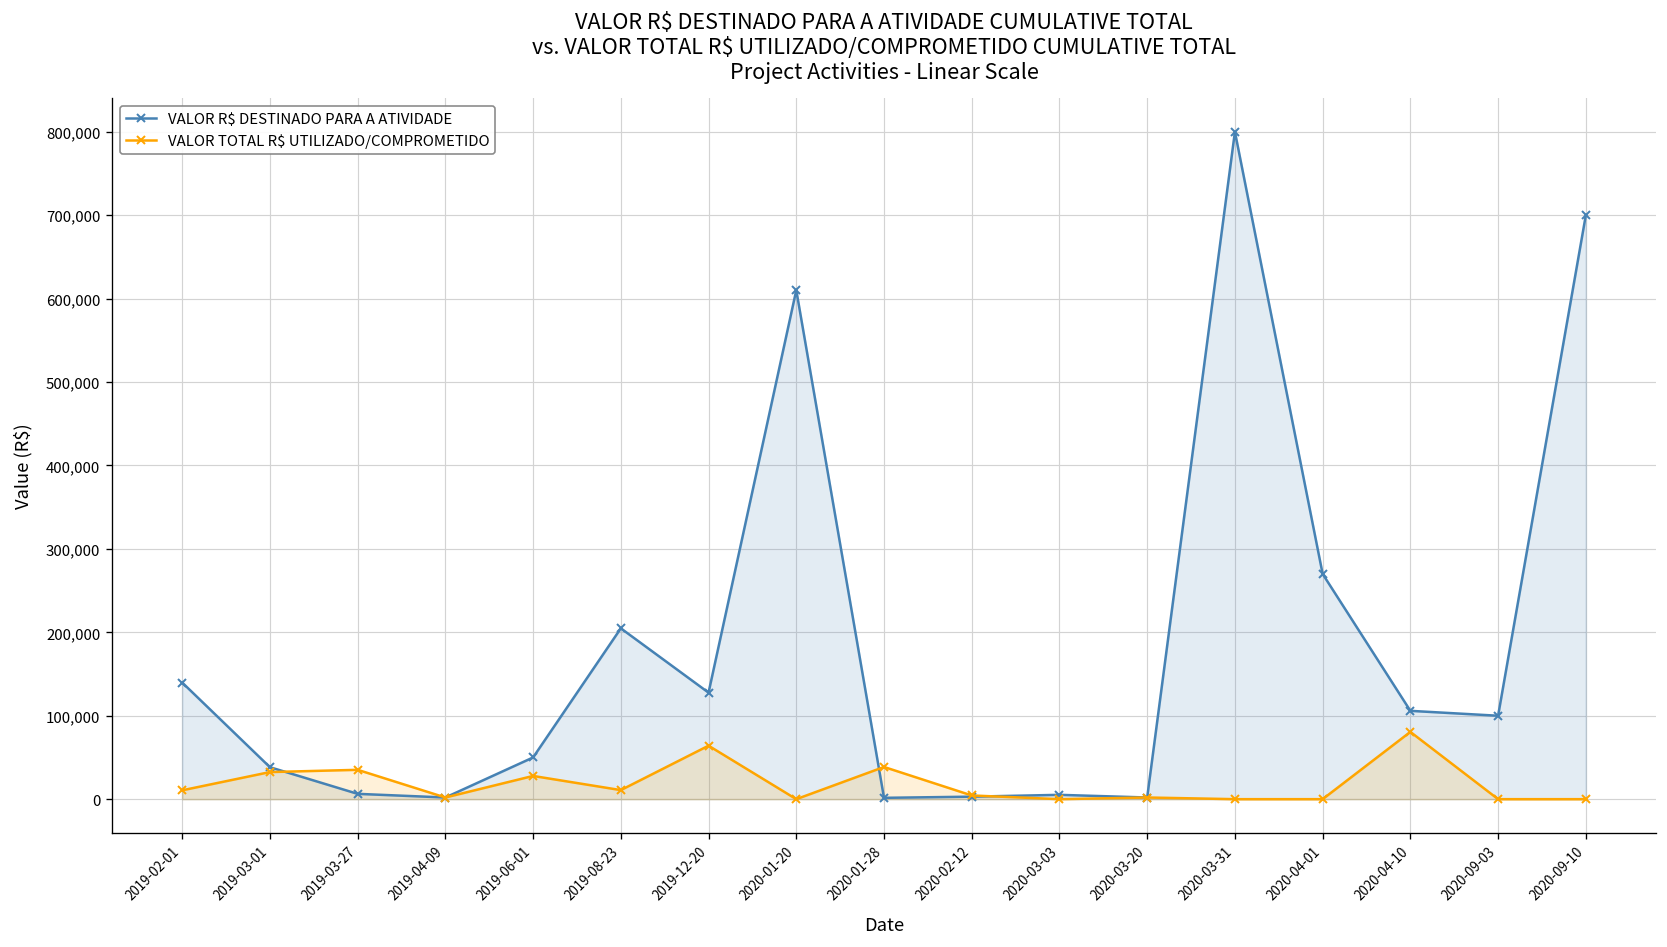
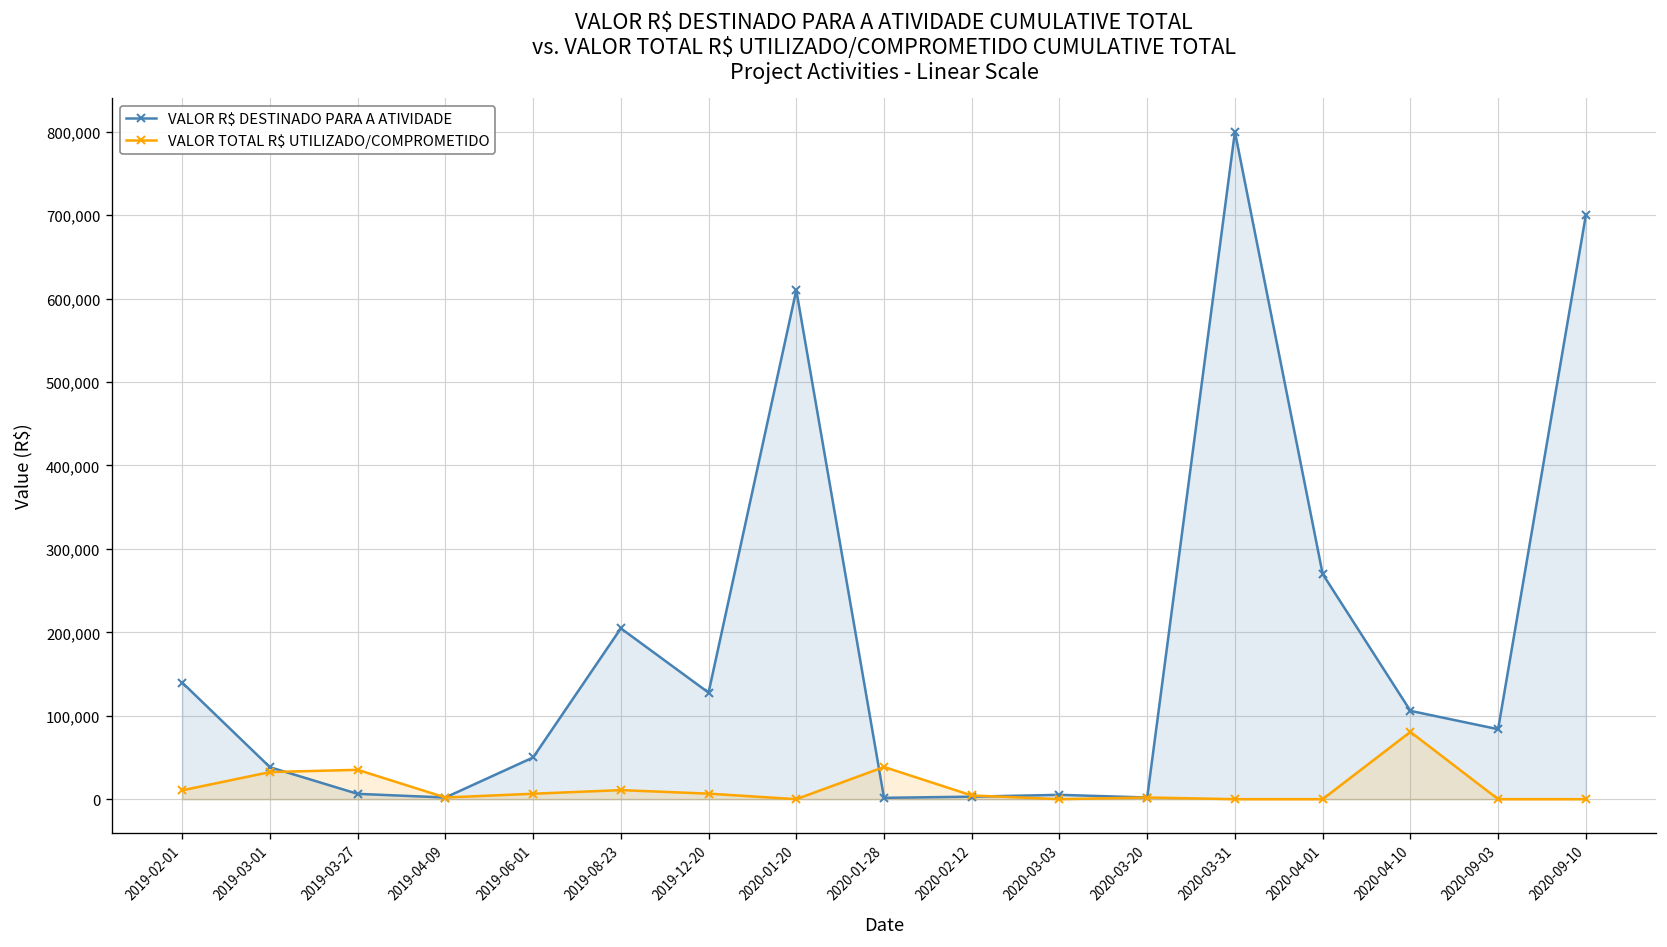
VALOR TOTAL R$ UTILIZADO/COMPROMETIDO, 2019-06-01: 30,000 -> 10,000
VALOR TOTAL R$ UTILIZADO/COMPROMETIDO, 2019-12-20: 60,000 -> 10,000
VALOR R$ DESTINADO PARA A ATIVIDADE, 2020-09-03: 100,000 -> 80,000
